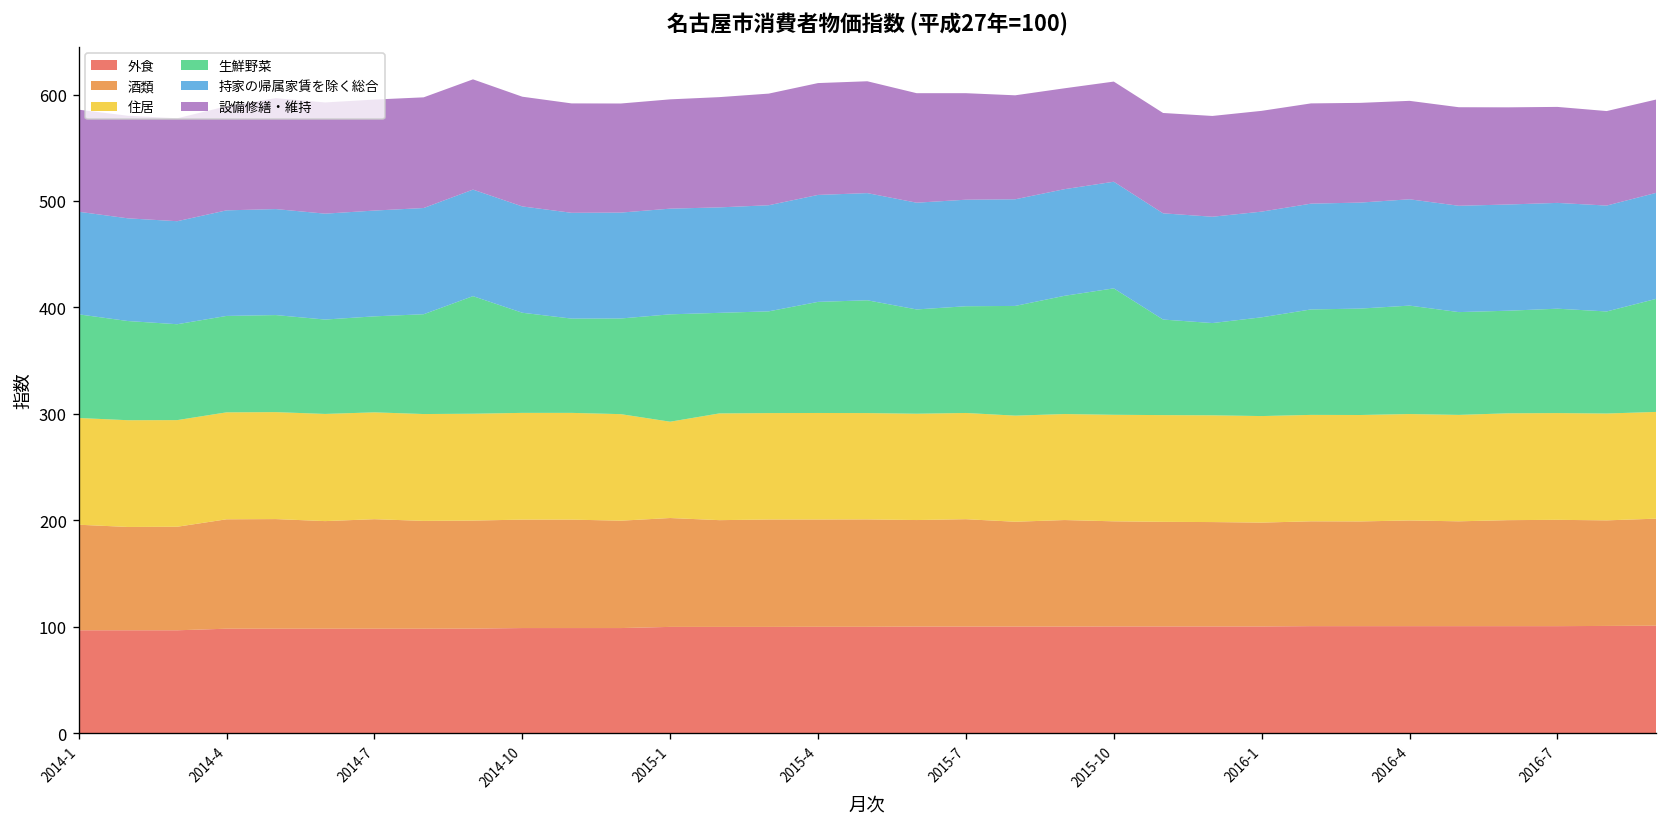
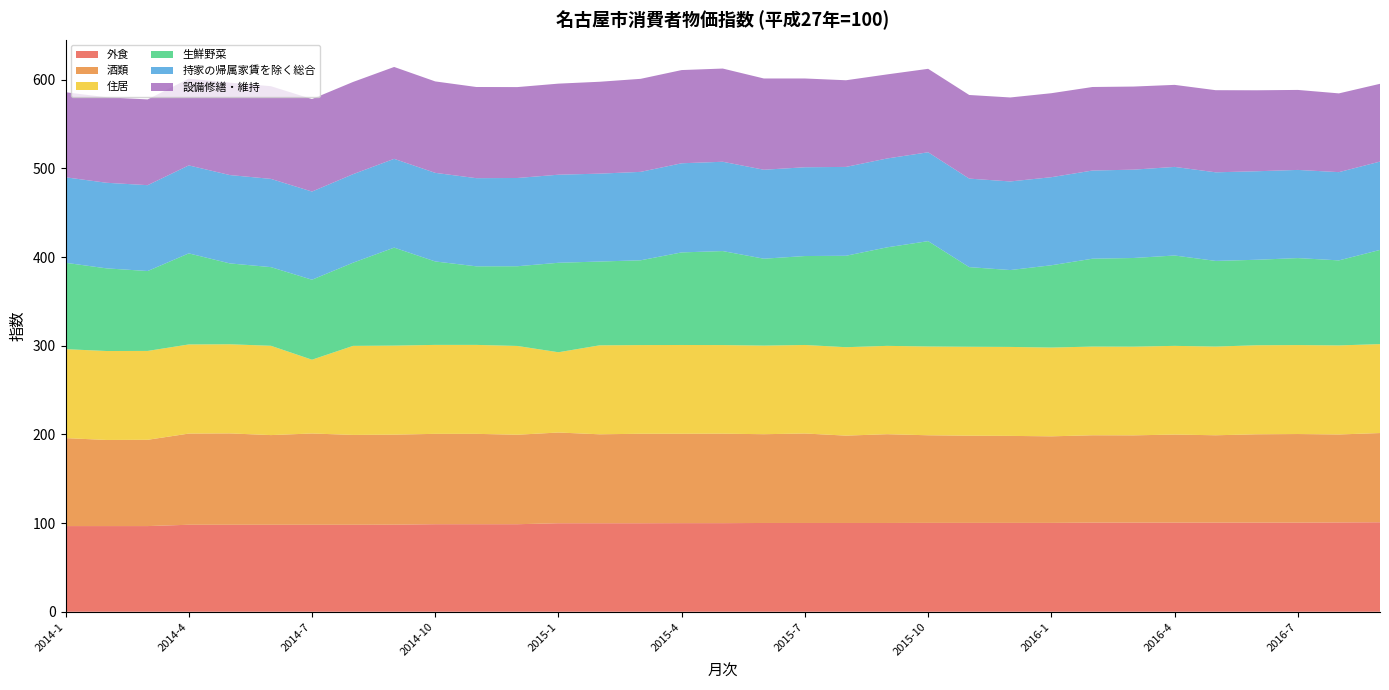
生鮮野菜, 2014-4: 90 -> 100
住居, 2014-7: 100 -> 80
